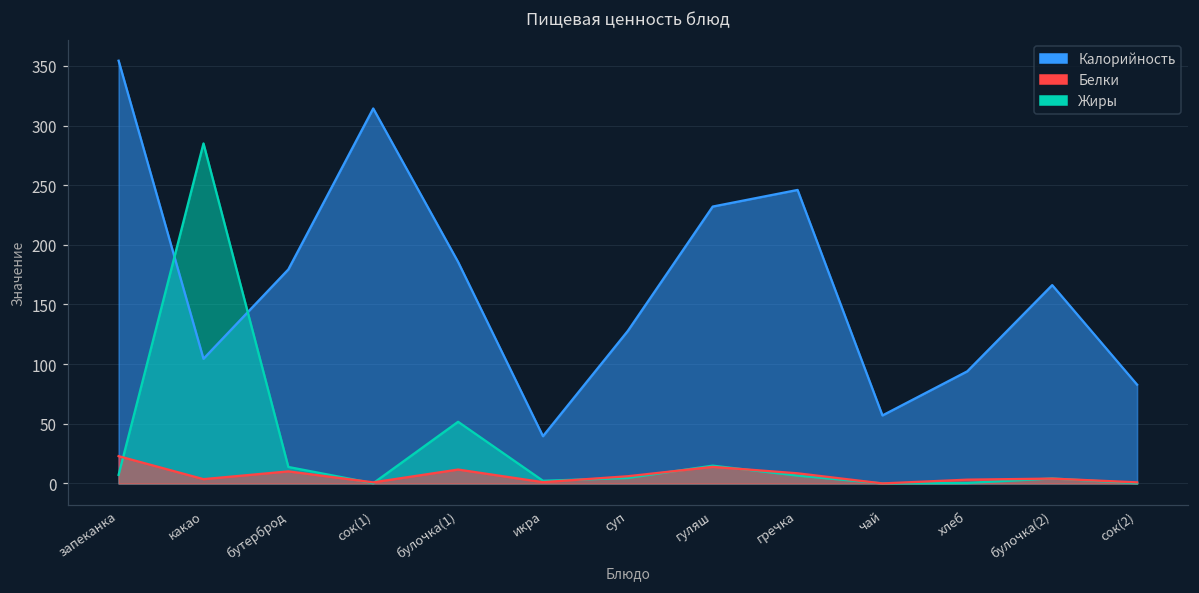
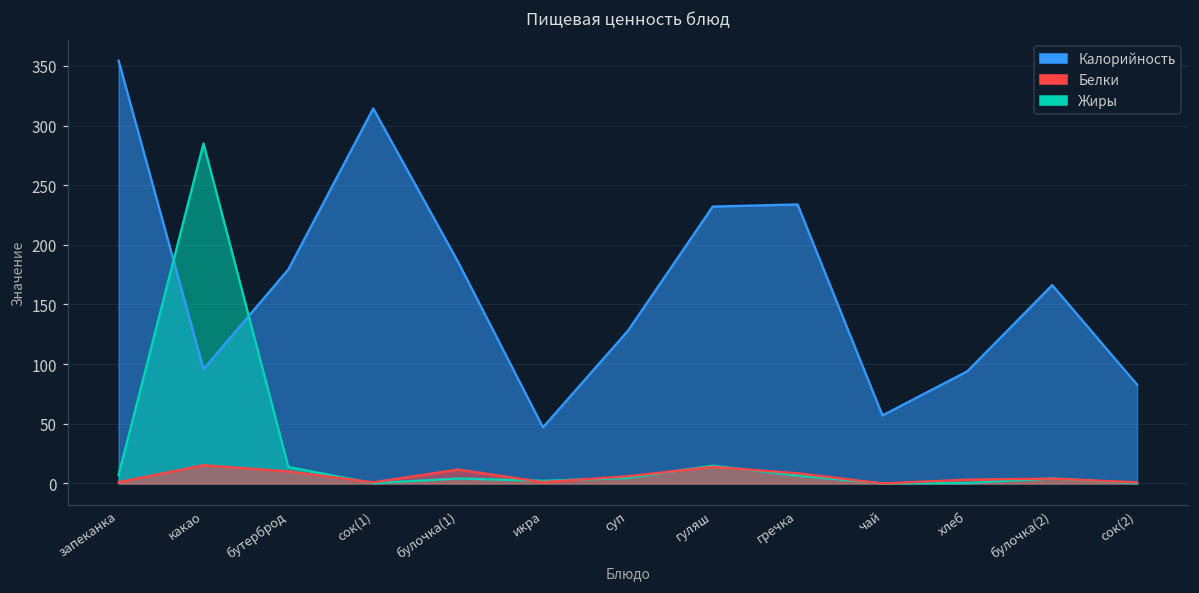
Белки, запеканка: 23 -> 1
Калорийность, какао: 104 -> 96
Белки, какао: 4 -> 15
Жиры, булочка(1): 52 -> 4
Калорийность, икра: 40 -> 47
Калорийность, гречка: 246 -> 234
